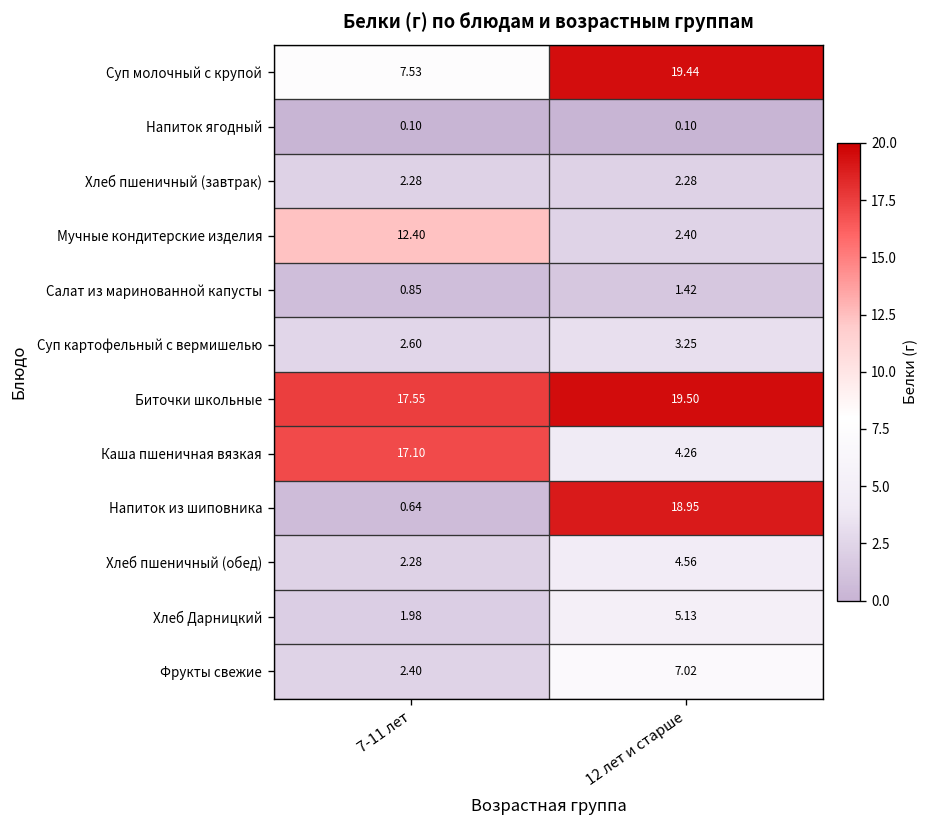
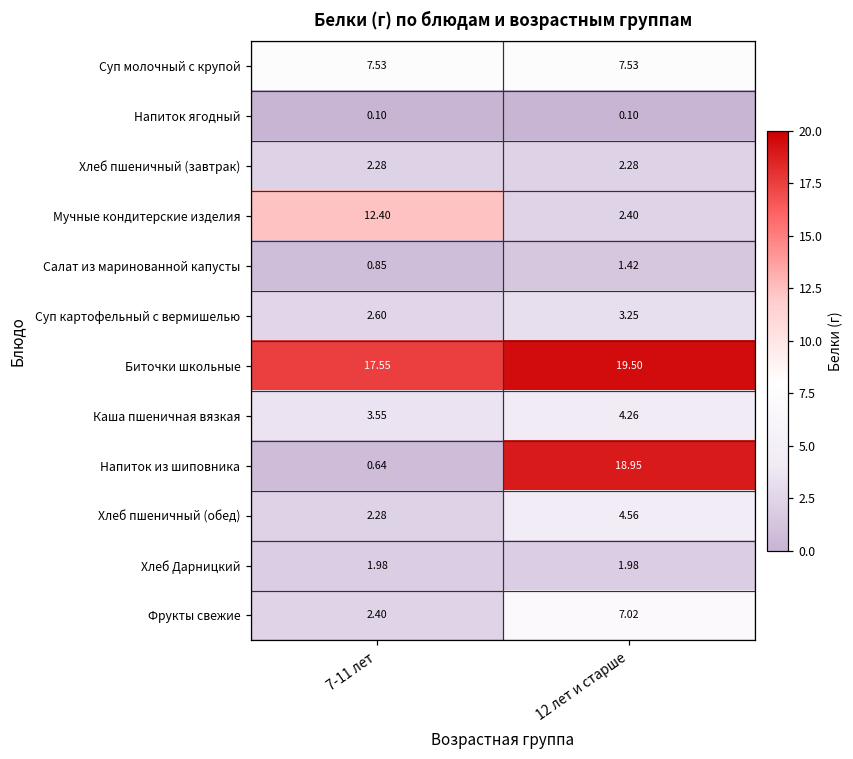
Суп молочный с крупой, 12 лет и старше: 19.44 -> 7.53
Каша пшеничная вязкая, 7-11 лет: 17.10 -> 3.55
Хлеб Дарницкий, 12 лет и старше: 5.13 -> 1.98
